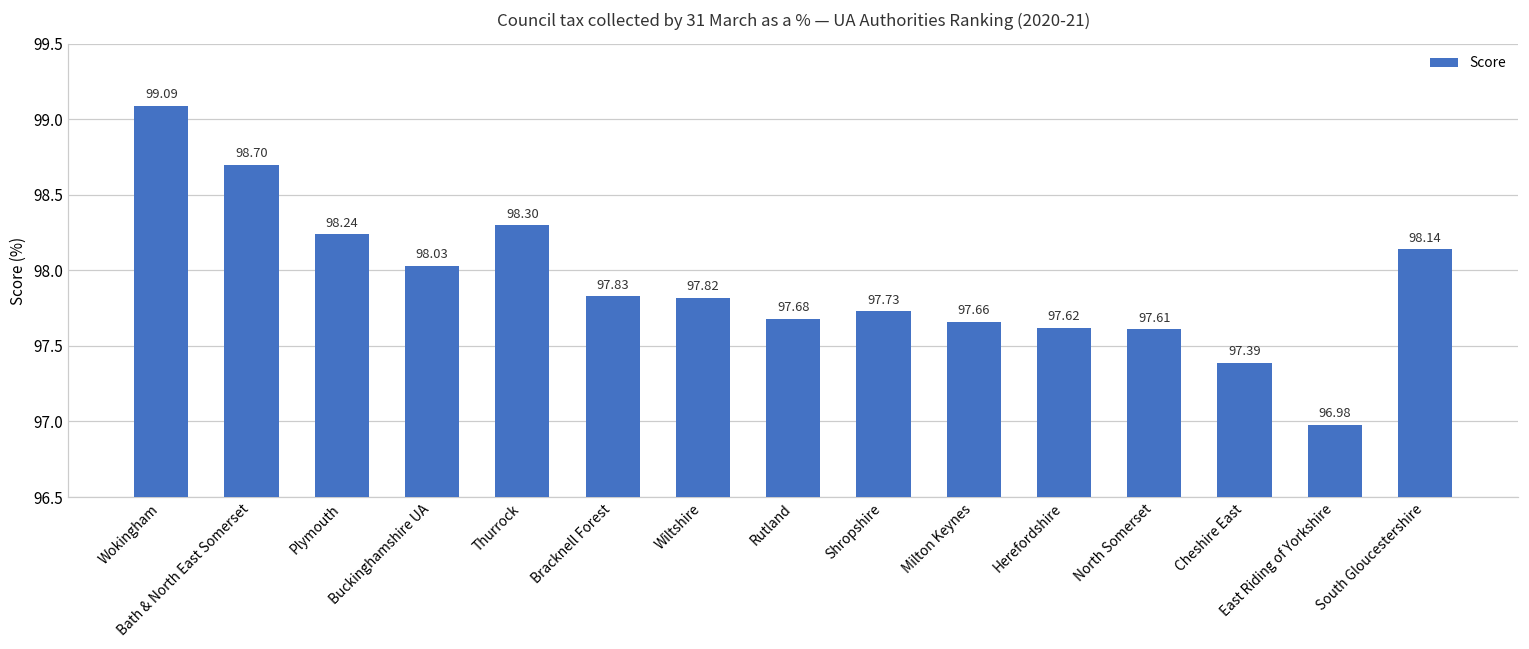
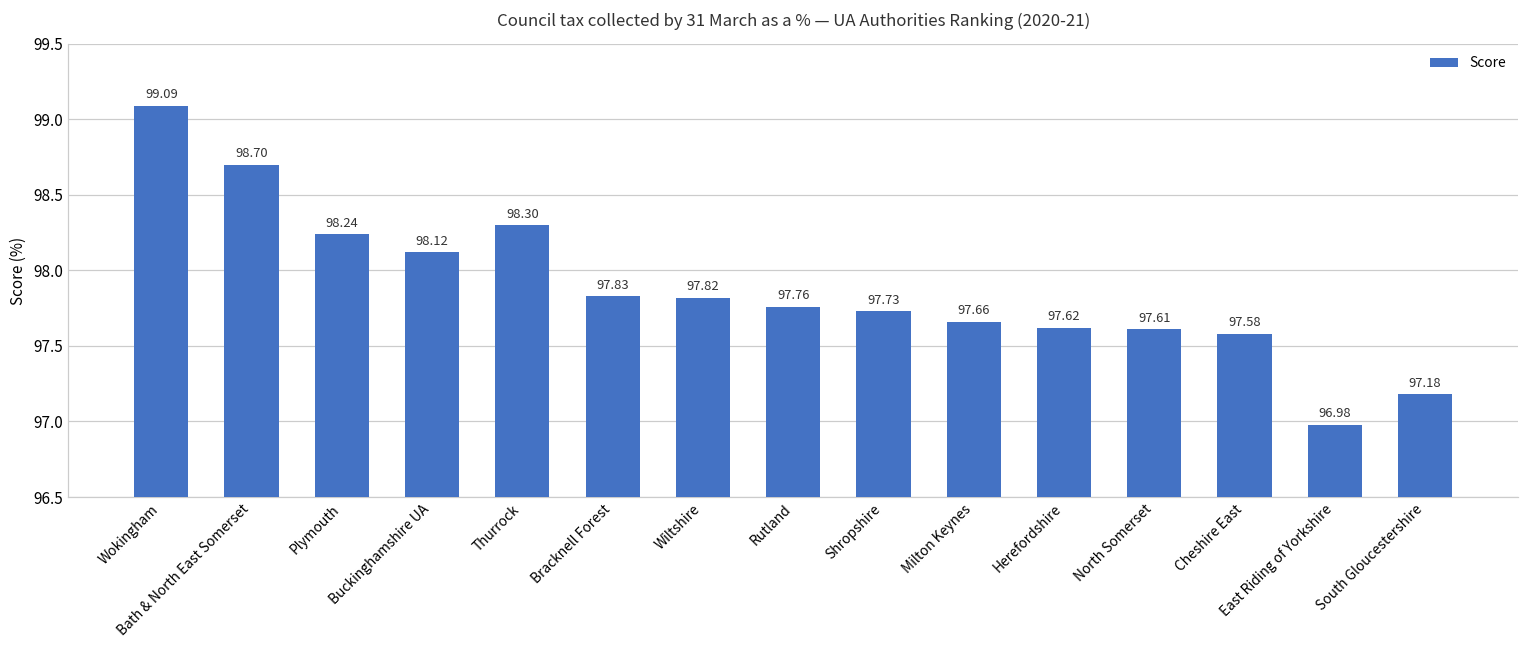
Buckinghamshire UA: 98.03 -> 98.12
Rutland: 97.68 -> 97.76
Cheshire East: 97.39 -> 97.58
South Gloucestershire: 98.14 -> 97.18
